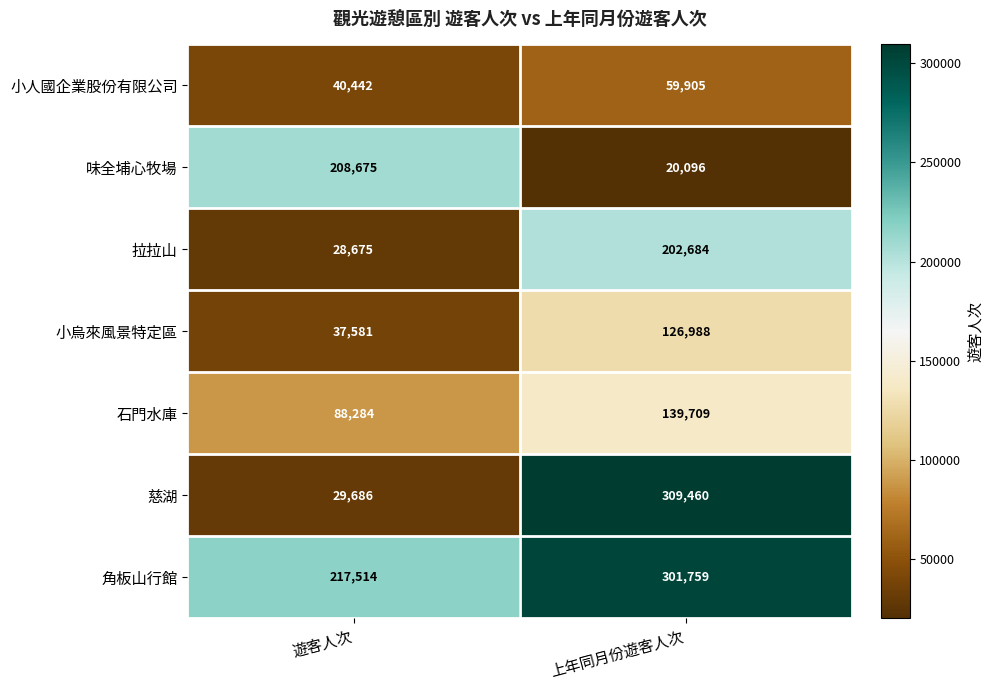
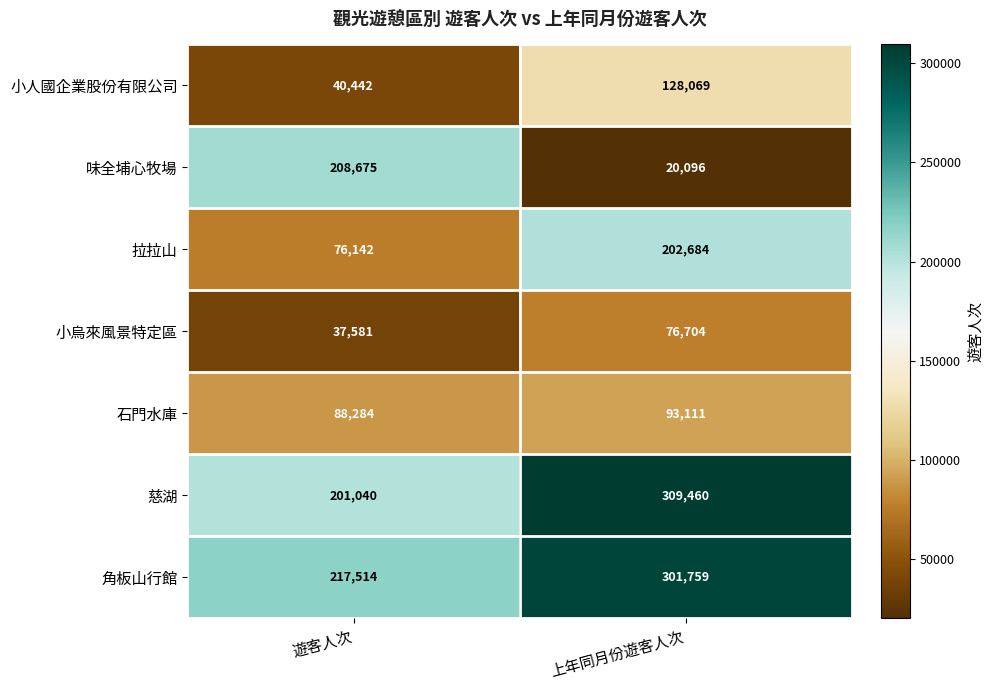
小人國企業股份有限公司, 上年同月份遊客人次: 59,905 -> 128,069
拉拉山, 遊客人次: 28,675 -> 76,142
小烏來風景特定區, 上年同月份遊客人次: 126,988 -> 76,704
石門水庫, 上年同月份遊客人次: 139,709 -> 93,111
慈湖, 遊客人次: 29,686 -> 201,040
